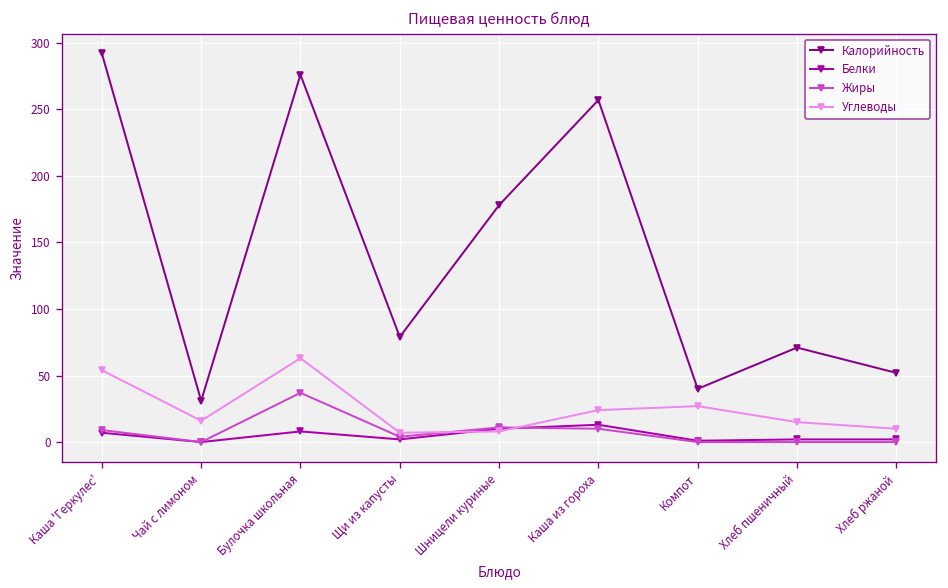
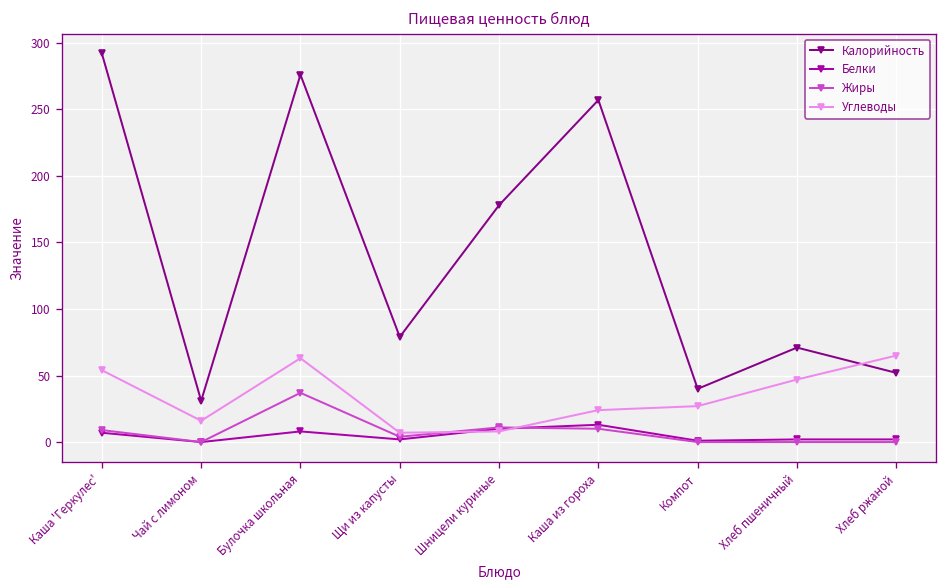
Углеводы, Хлеб пшеничный: 15 -> 47
Углеводы, Хлеб ржаной: 10 -> 65
